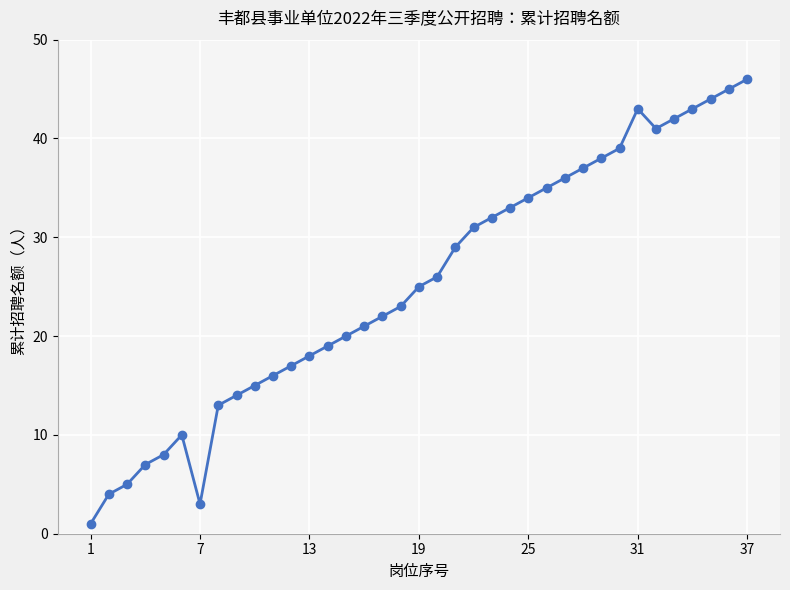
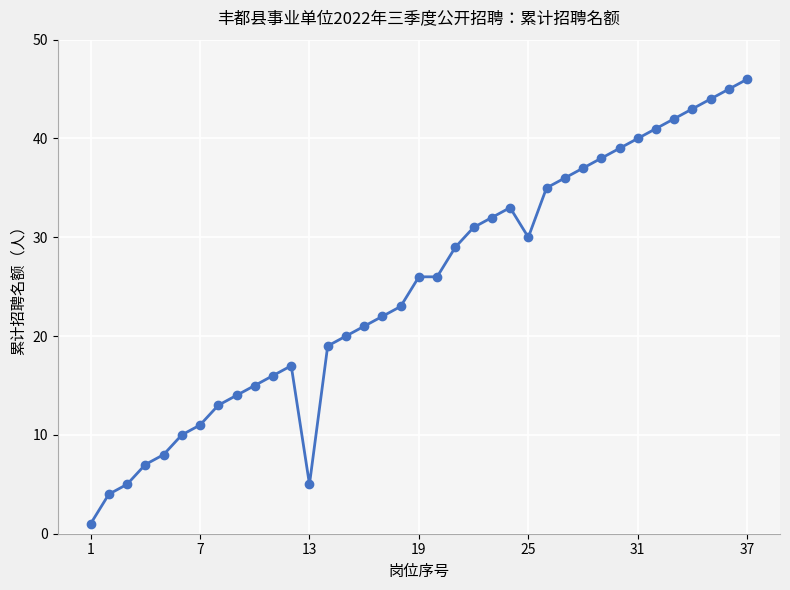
7: 3 -> 11
13: 18 -> 5
19: 25 -> 26
25: 34 -> 30
31: 43 -> 40
